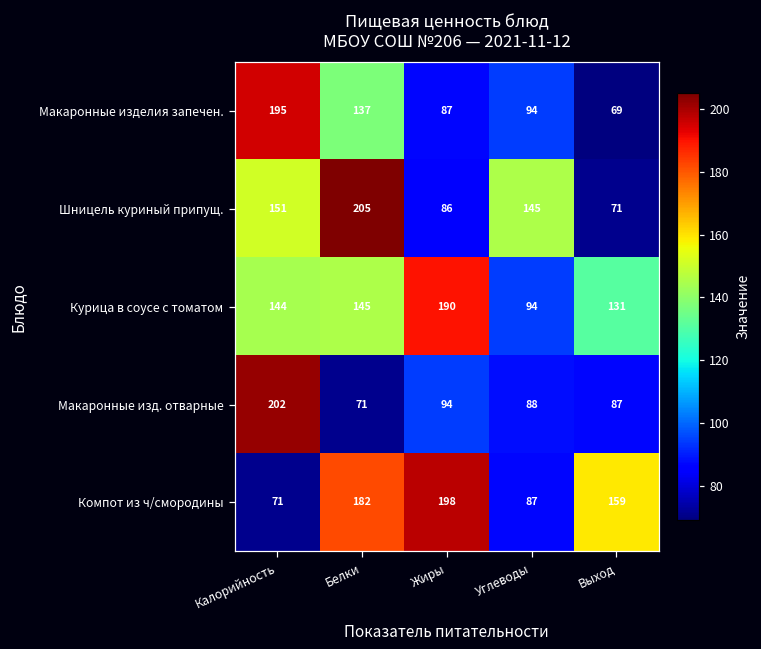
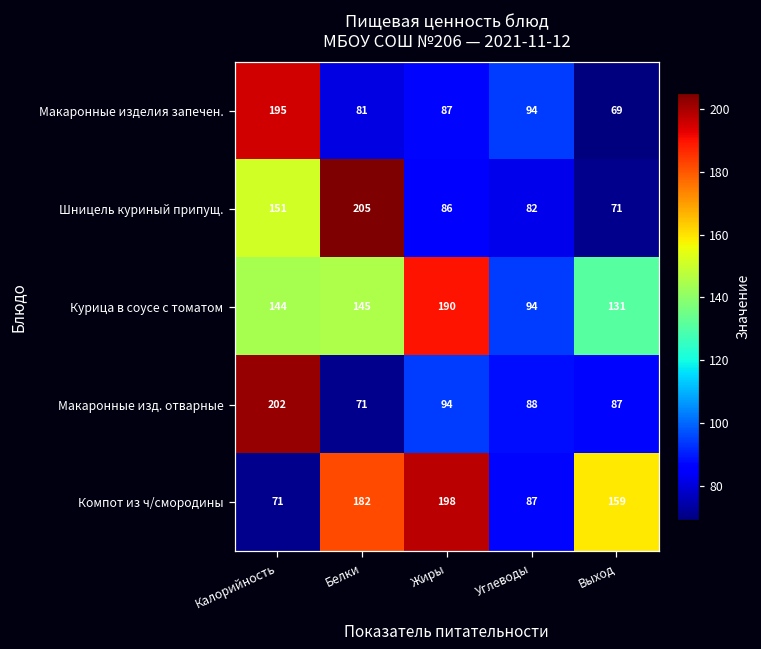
Макаронные изделия запечен., Белки: 137 -> 81
Шницель куриный припущ., Углеводы: 145 -> 82
